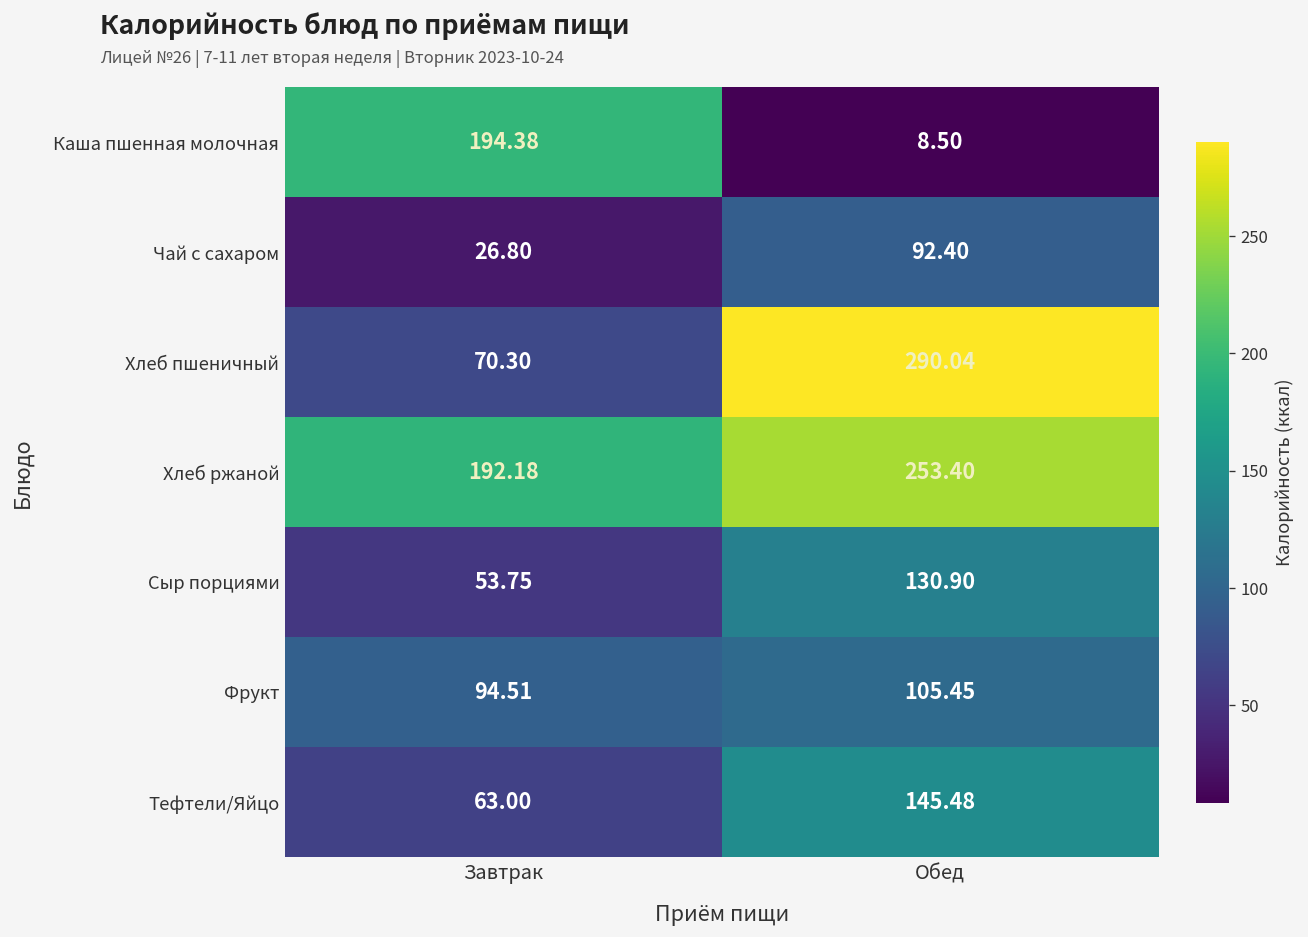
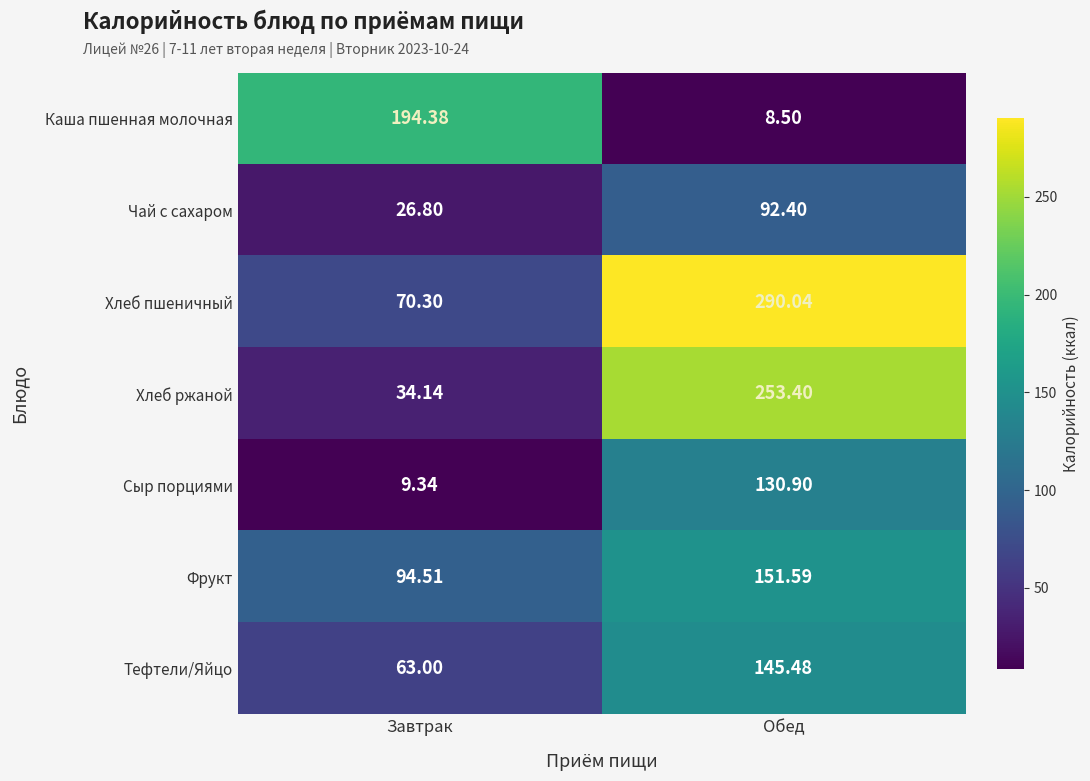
Хлеб ржаной, Завтрак: 192.18 -> 34.14
Сыр порциями, Завтрак: 53.75 -> 9.34
Фрукт, Обед: 105.45 -> 151.59
